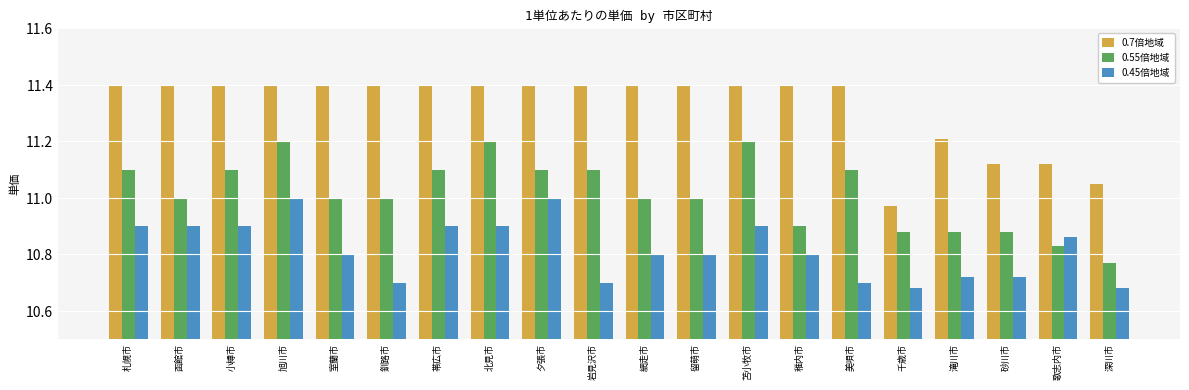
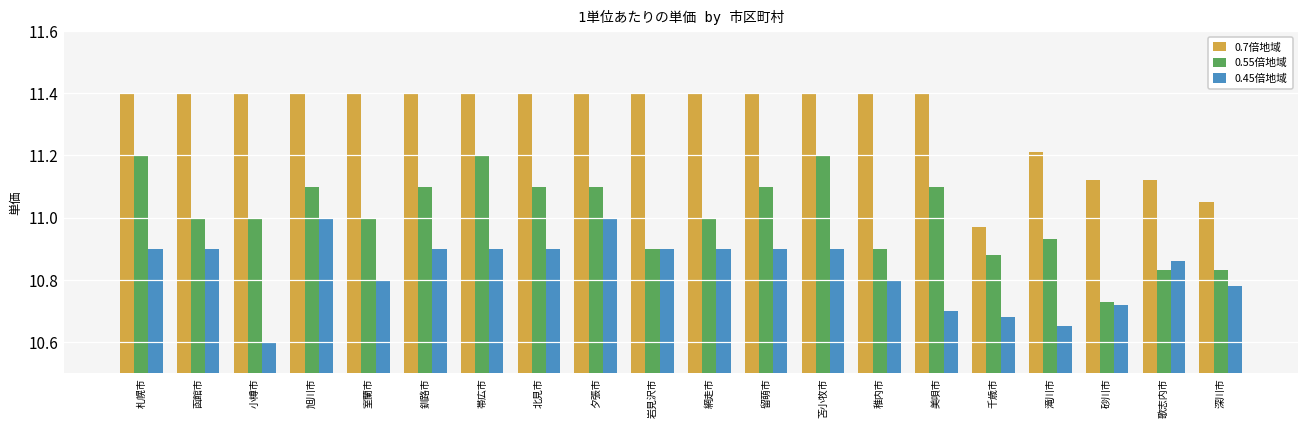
0.55倍地域, 札幌市: 11.1 -> 11.2
0.55倍地域, 小樽市: 11.1 -> 11.0
0.45倍地域, 小樽市: 10.9 -> 10.6
0.55倍地域, 旭川市: 11.2 -> 11.1
0.55倍地域, 釧路市: 11.0 -> 11.1
0.45倍地域, 釧路市: 10.7 -> 10.9
0.55倍地域, 帯広市: 11.1 -> 11.2
0.55倍地域, 北見市: 11.2 -> 11.1
0.55倍地域, 岩見沢市: 11.1 -> 10.9
0.45倍地域, 岩見沢市: 10.7 -> 10.9
0.45倍地域, 網走市: 10.8 -> 10.9
0.55倍地域, 留萌市: 11.0 -> 11.1
0.45倍地域, 留萌市: 10.8 -> 10.9
0.55倍地域, 滝川市: 10.88 -> 10.93
0.45倍地域, 滝川市: 10.72 -> 10.65
0.55倍地域, 砂川市: 10.88 -> 10.73
0.55倍地域, 深川市: 10.77 -> 10.83
0.45倍地域, 深川市: 10.68 -> 10.78
